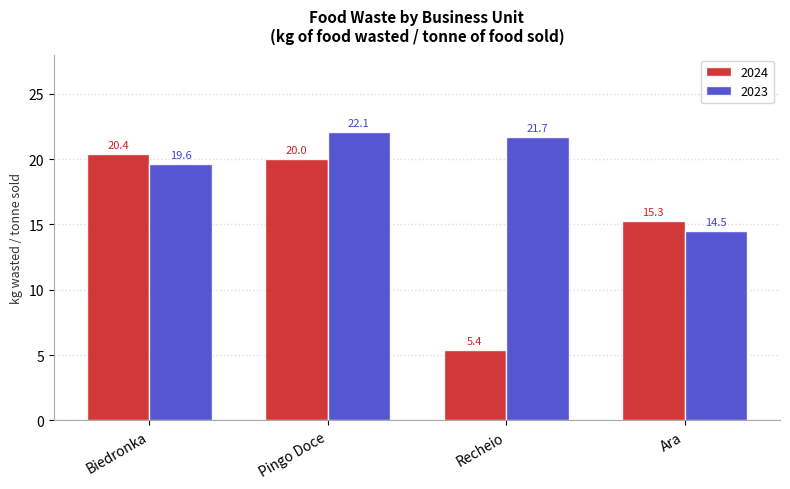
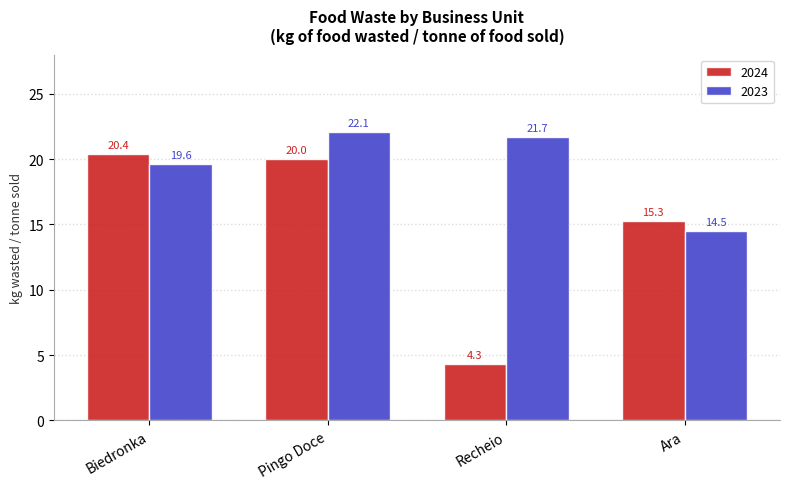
2024, Recheio: 5.4 -> 4.3
